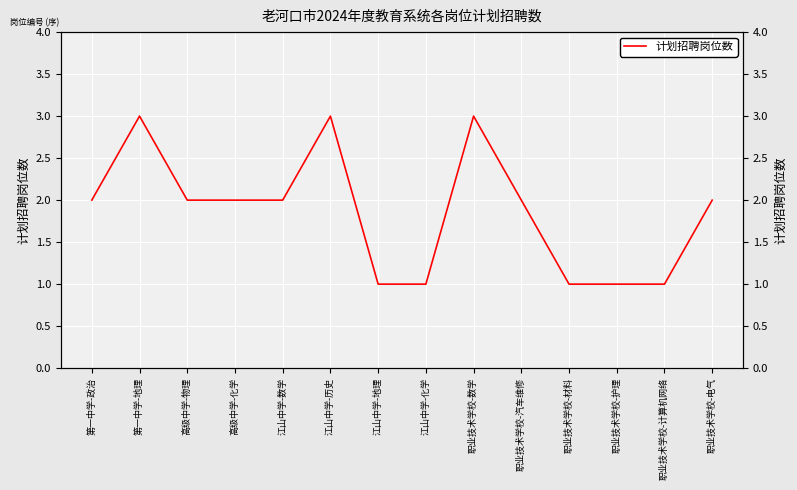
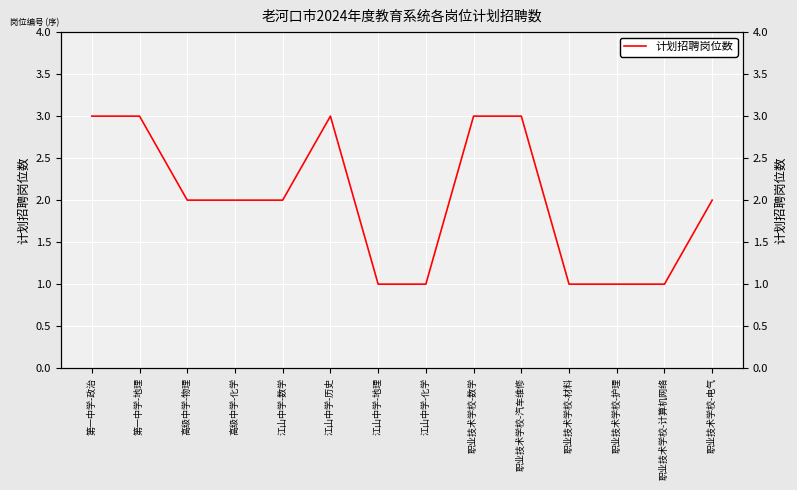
第一中学-政治: 2 -> 3
职业技术学校-汽车维修: 2 -> 3
